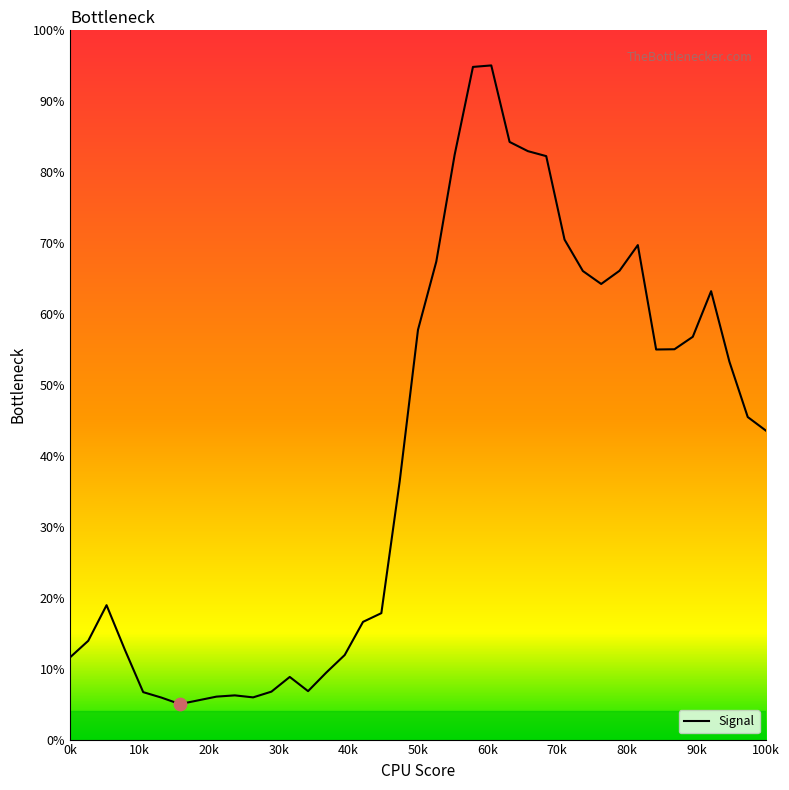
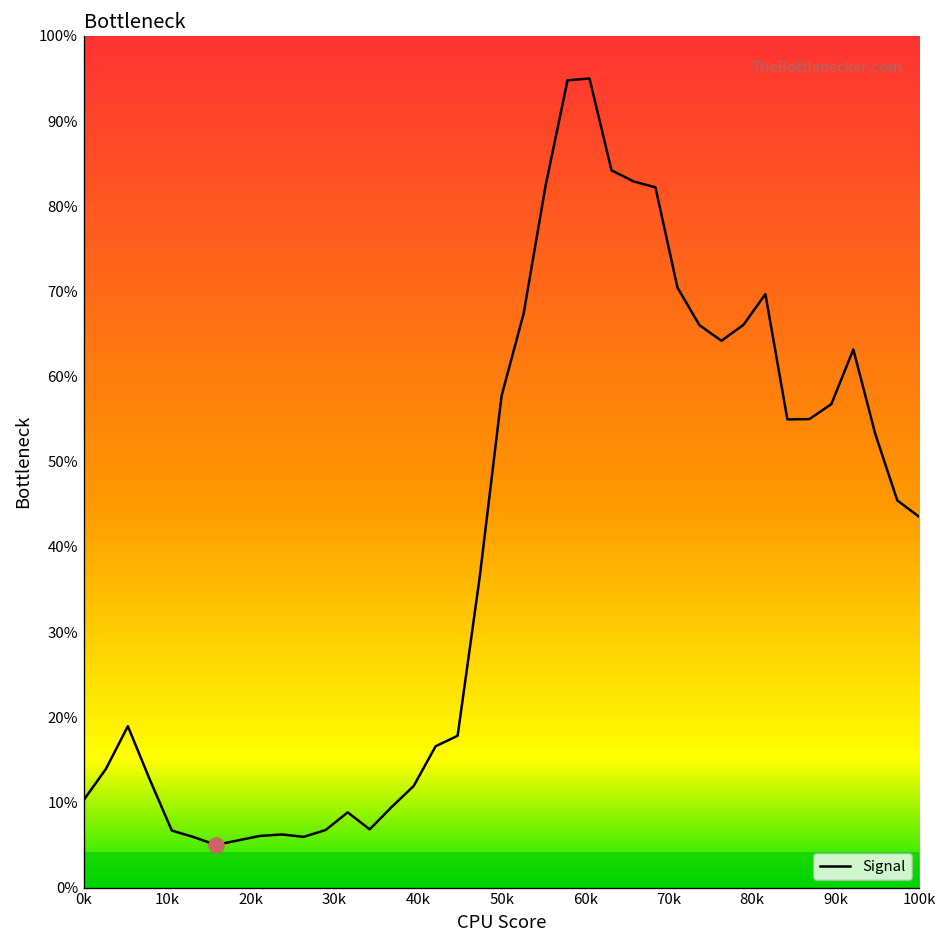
Signal, 0k: 12% -> 10%
